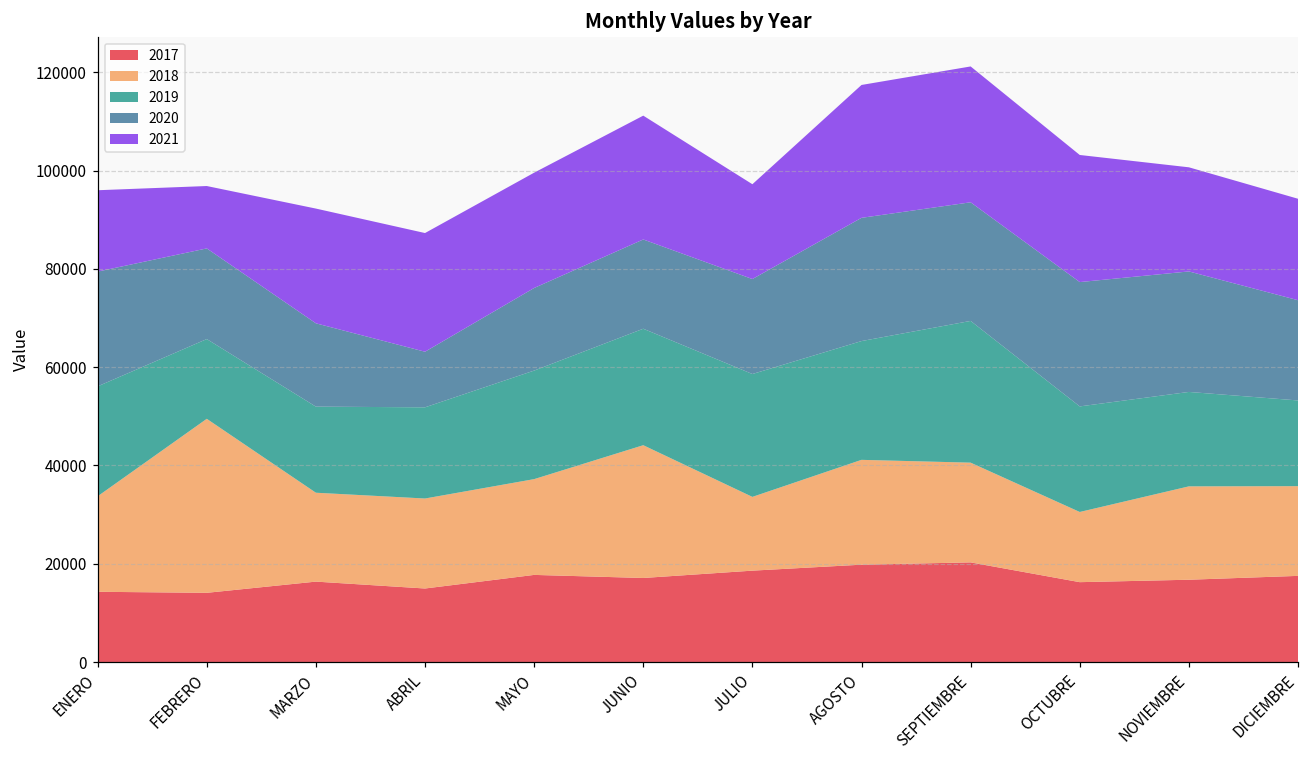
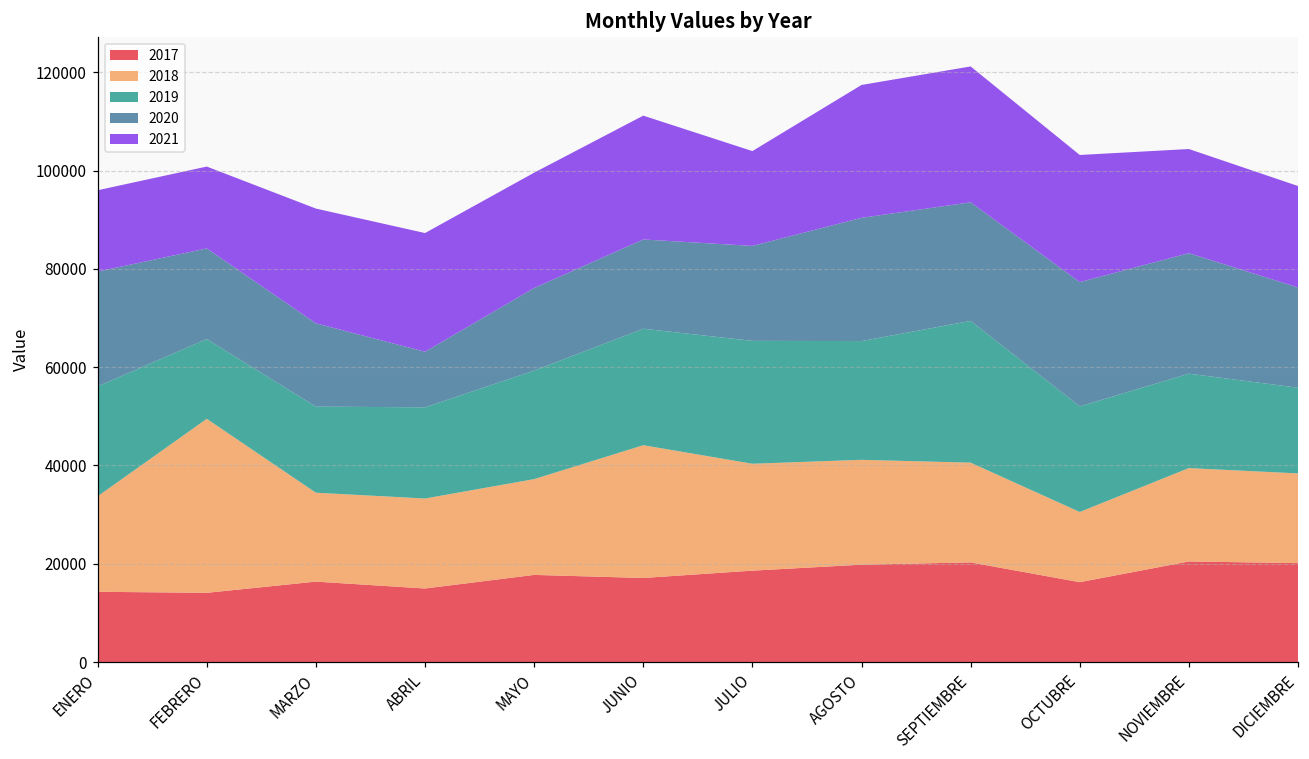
2021, FEBRERO: 13000 -> 17000
2018, JULIO: 15000 -> 22000
2017, NOVIEMBRE: 17000 -> 20000
2017, DICIEMBRE: 18000 -> 20000
